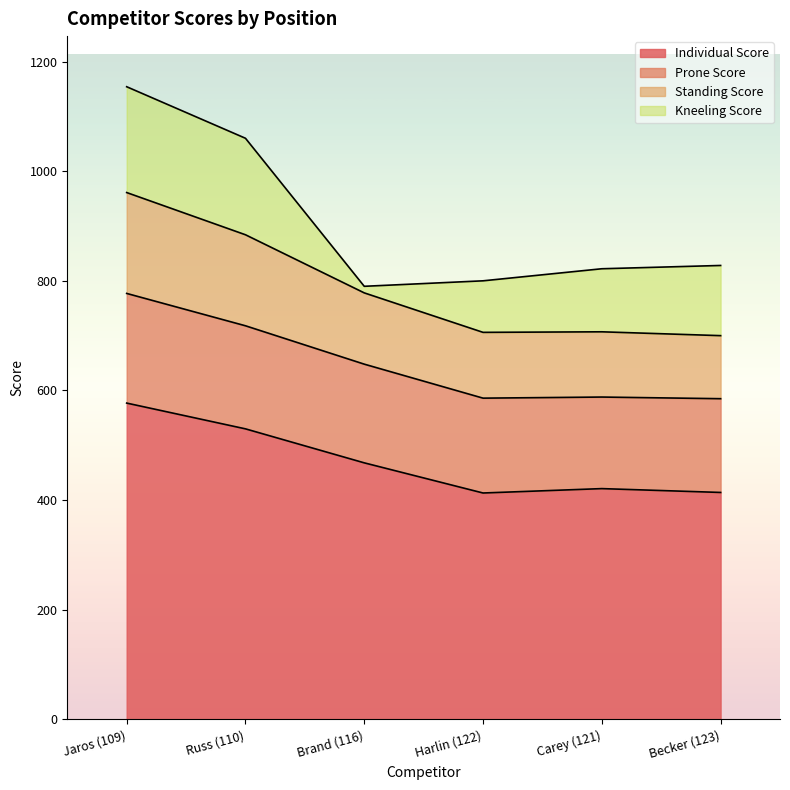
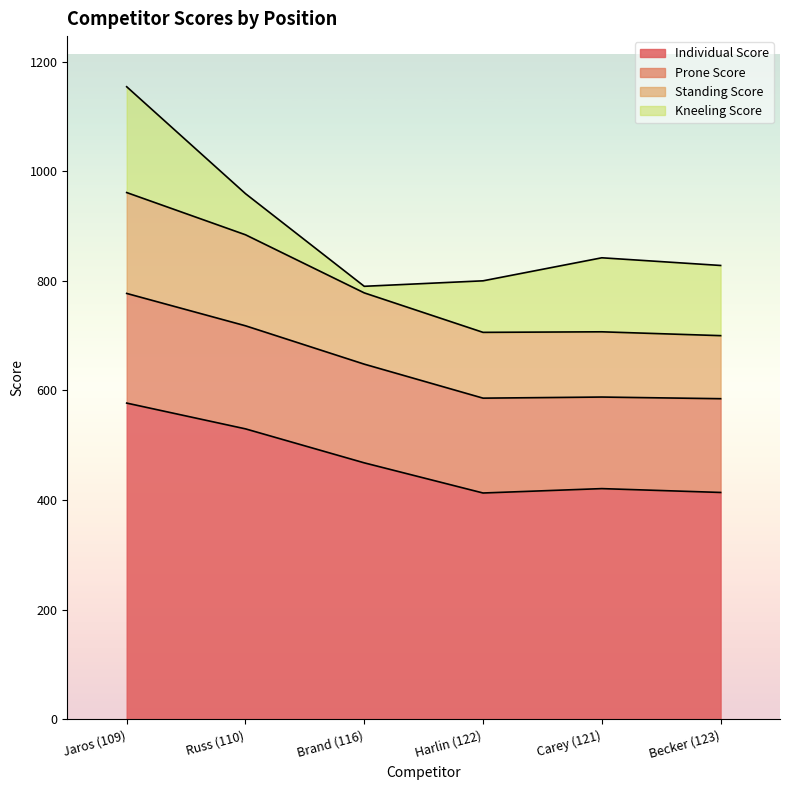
Kneeling Score, Russ (110): 180 -> 80
Kneeling Score, Carey (121): 120 -> 140
